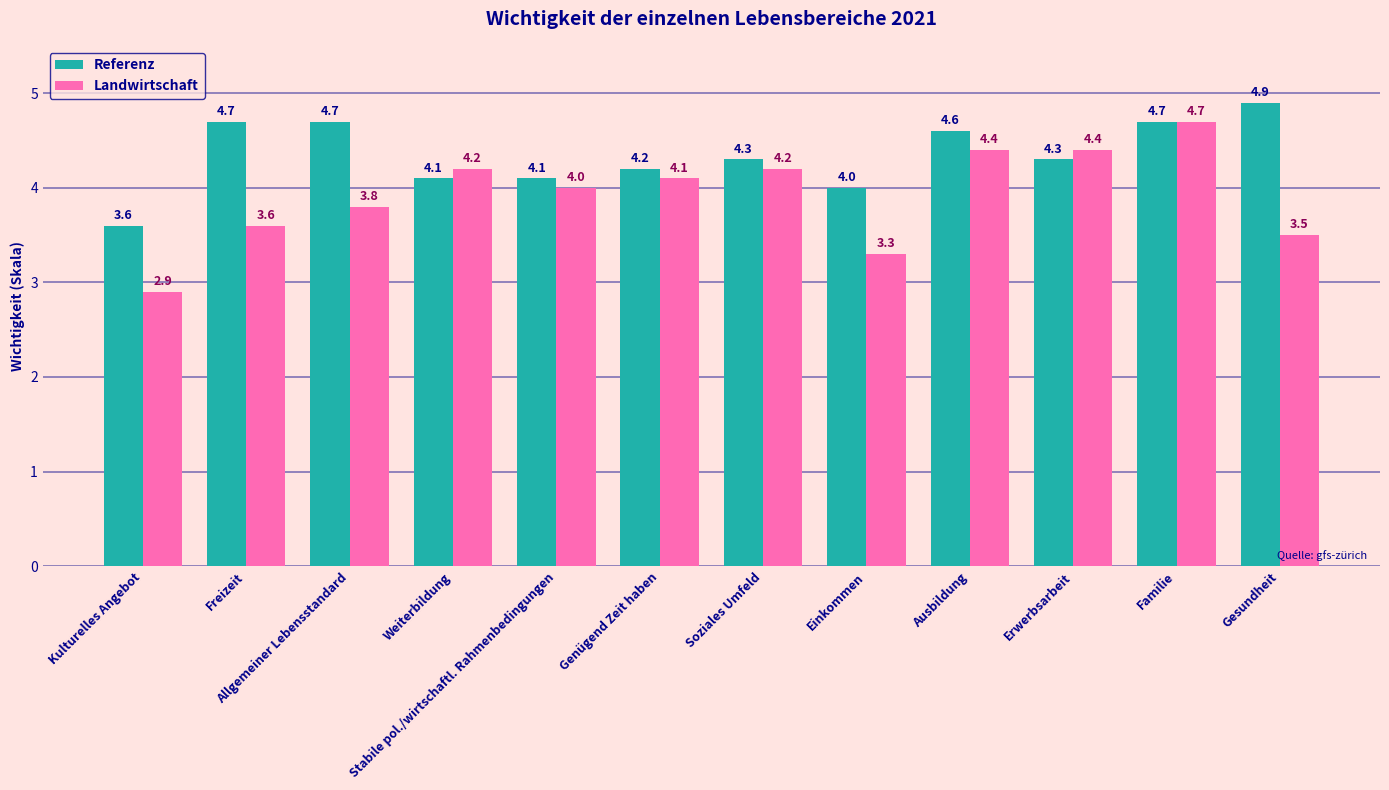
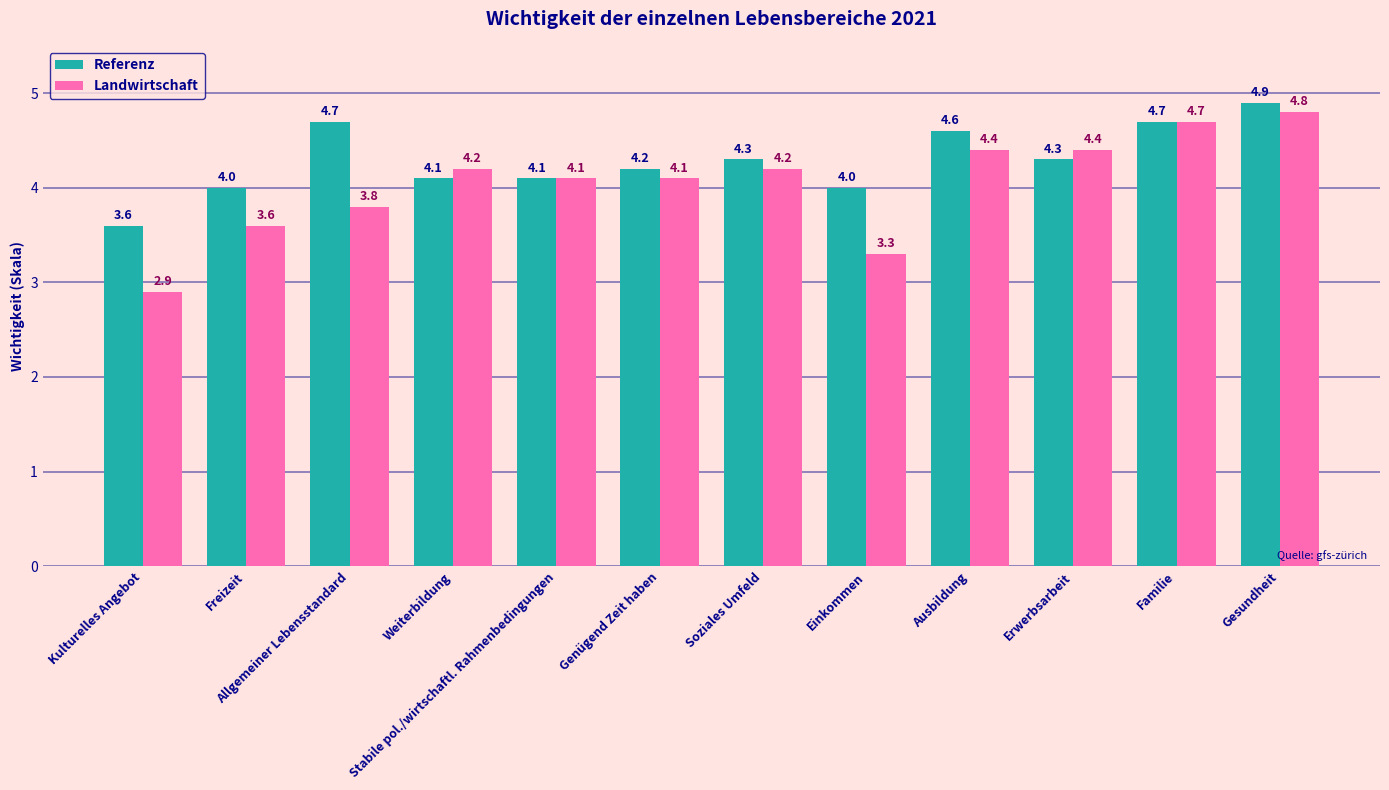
Referenz, Freizeit: 4.7 -> 4.0
Landwirtschaft, Stabile pol./wirtschaftl. Rahmenbedingungen: 4.0 -> 4.1
Landwirtschaft, Gesundheit: 3.5 -> 4.8
